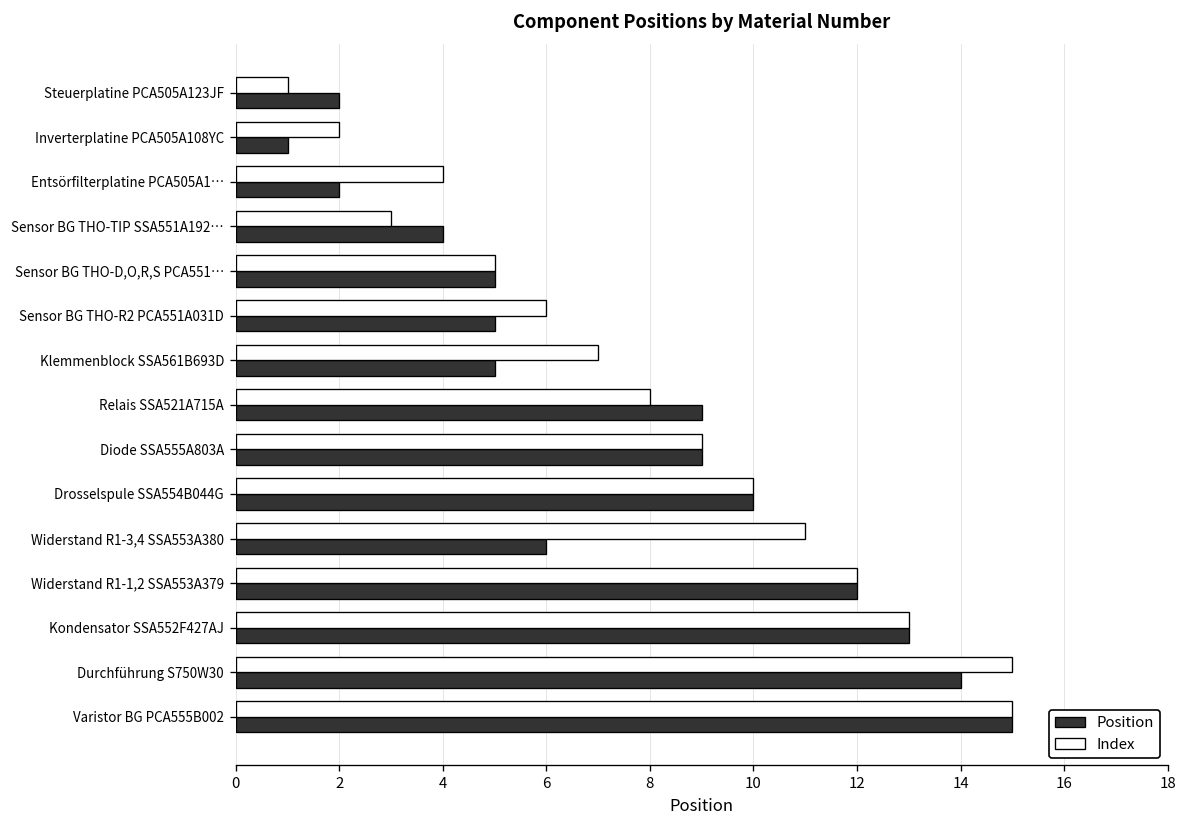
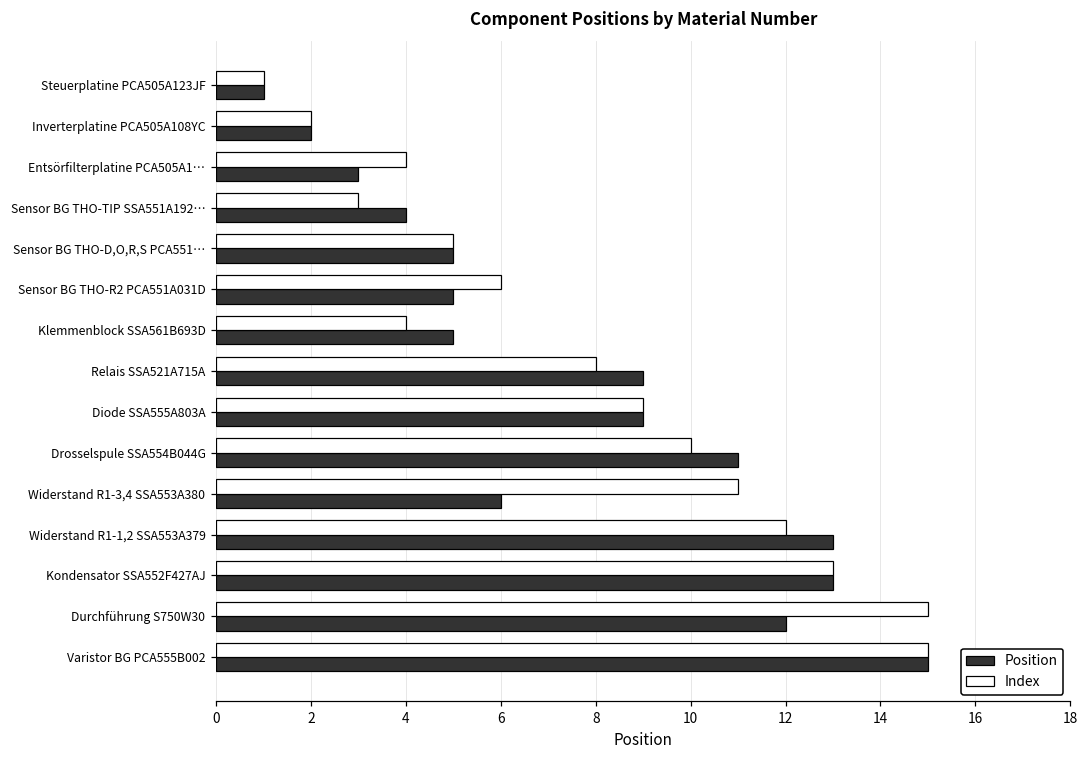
Position, Steuerplatine PCA505A123JF: 2 -> 1
Position, Inverterplatine PCA505A108YC: 1 -> 2
Position, Entsörfilterplatine PCA505A1…: 2 -> 3
Index, Klemmenblock SSA561B693D: 7 -> 4
Position, Drosselspule SSA554B044G: 10 -> 11
Position, Widerstand R1-1,2 SSA553A379: 12 -> 13
Position, Durchführung S750W30: 14 -> 12
